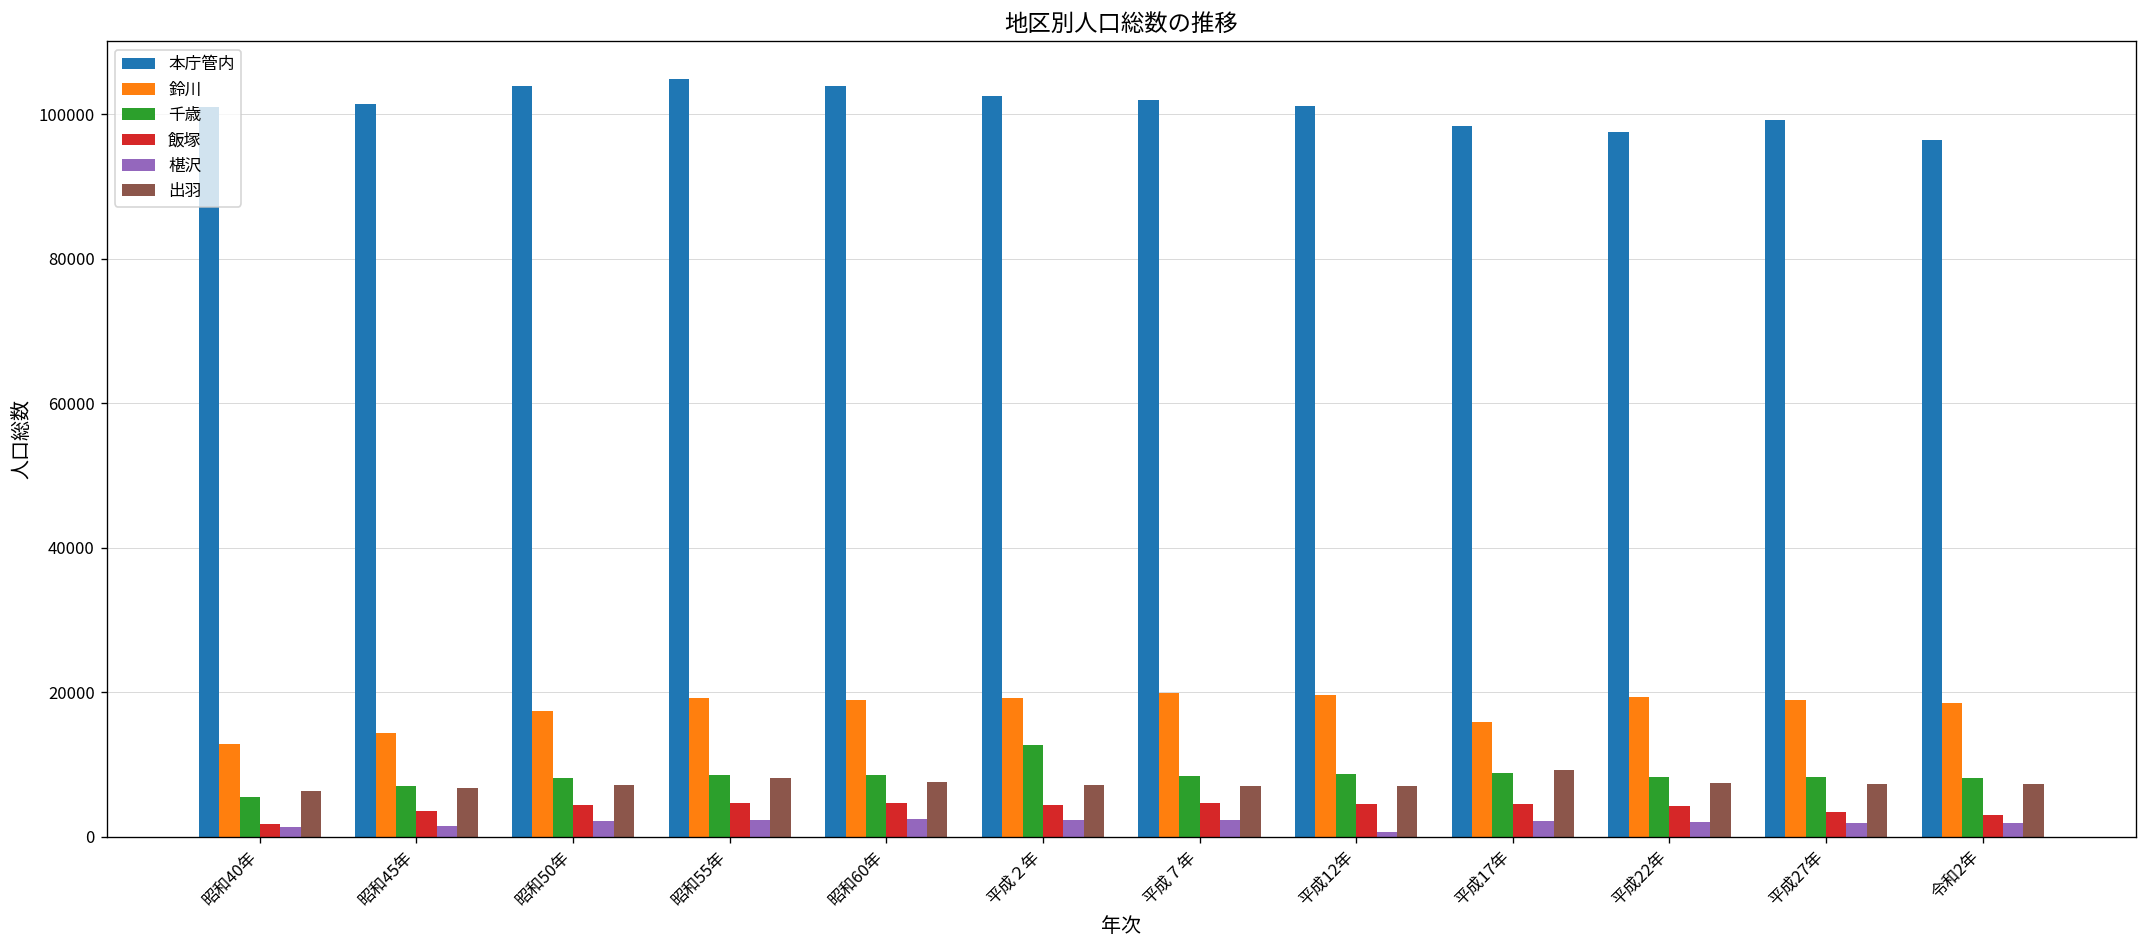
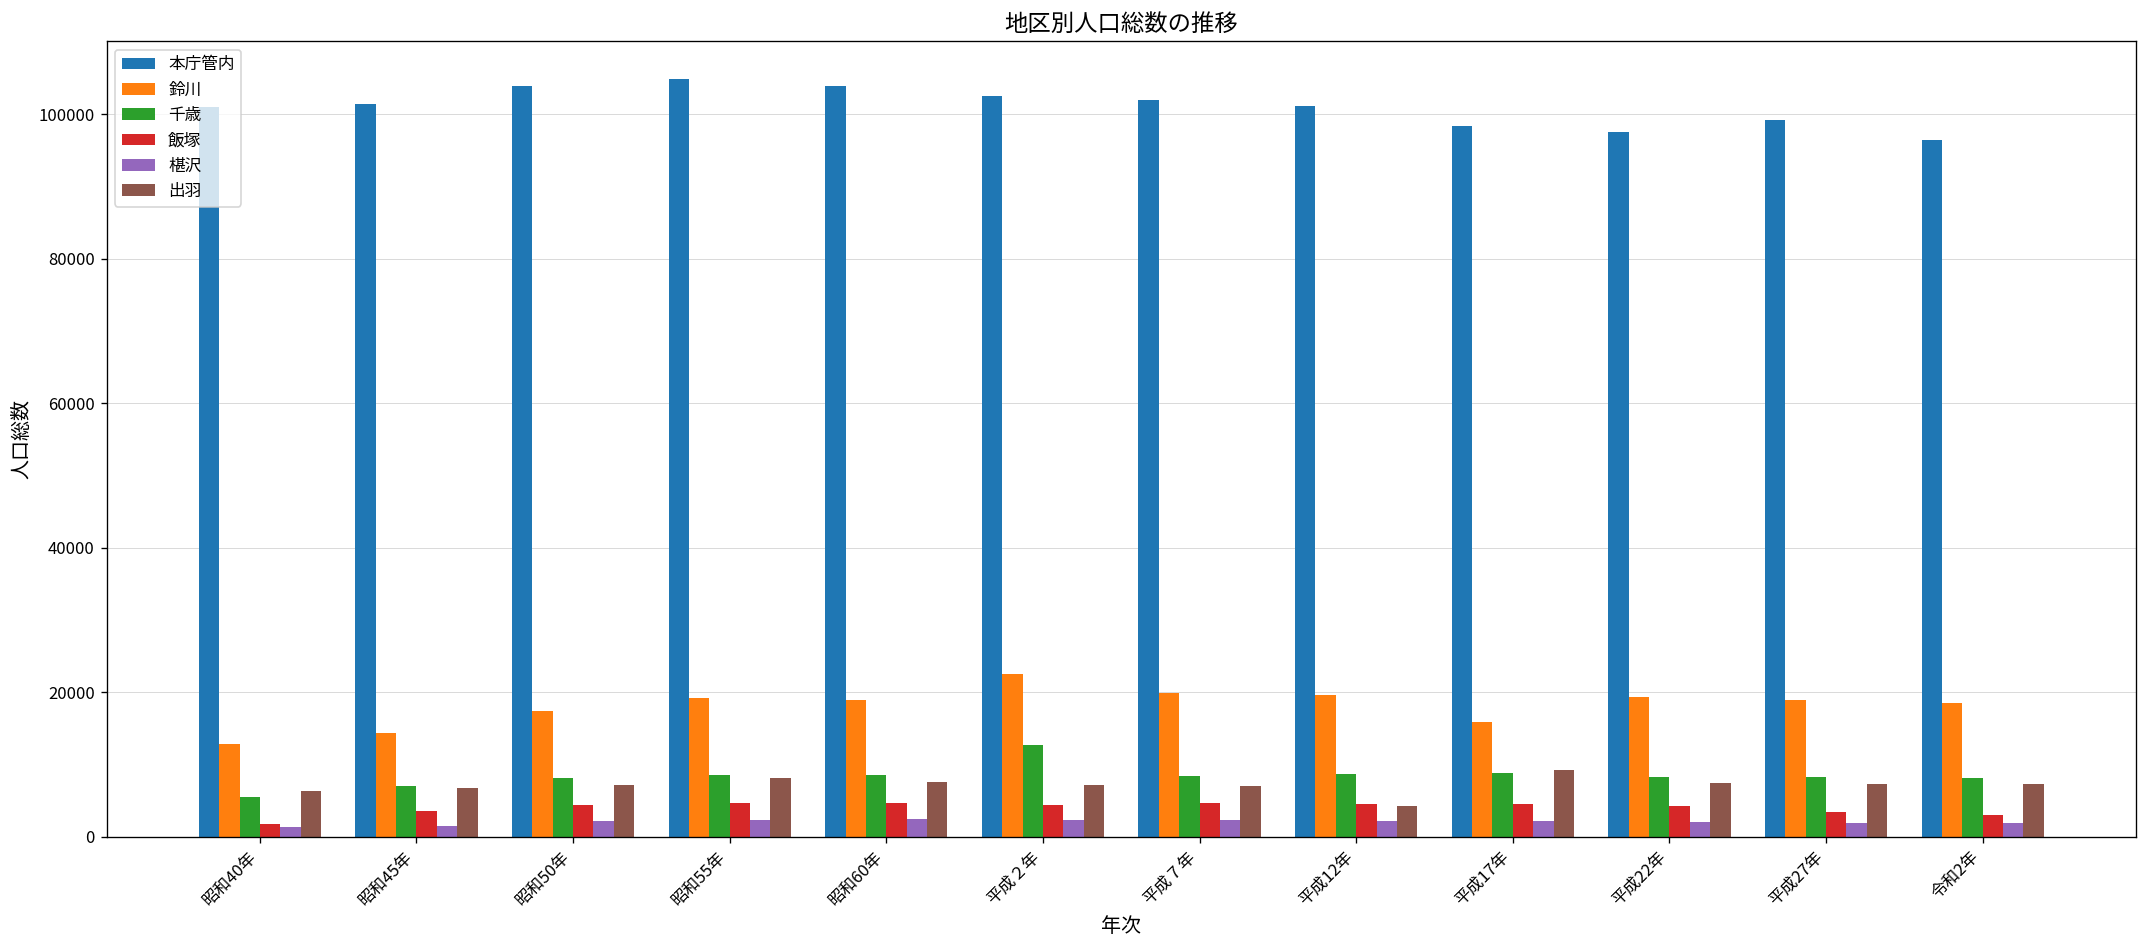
鈴川, 平成２年: 19000 -> 23000
椹沢, 平成12年: 1000 -> 2000
出羽, 平成12年: 7000 -> 4000
